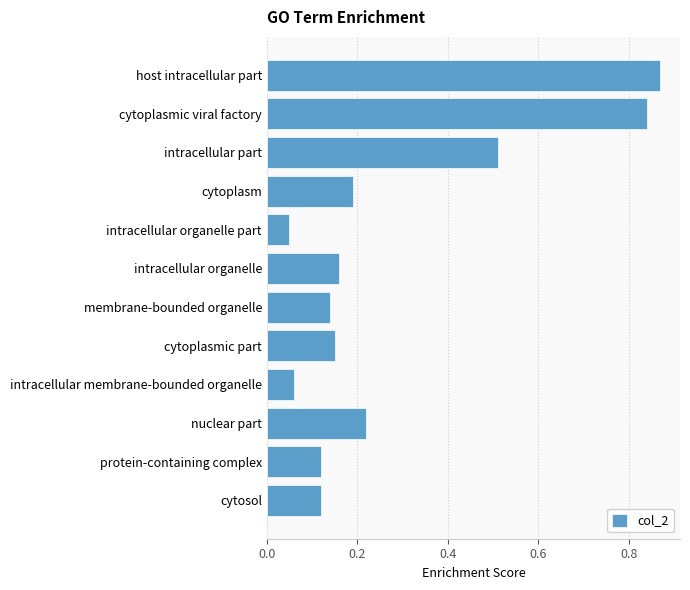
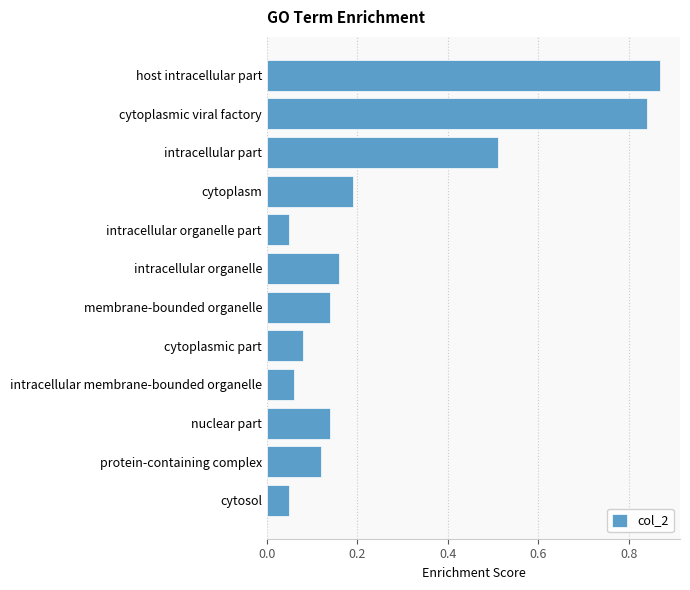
cytoplasmic part: 0.15 -> 0.08
nuclear part: 0.22 -> 0.14
cytosol: 0.12 -> 0.05
